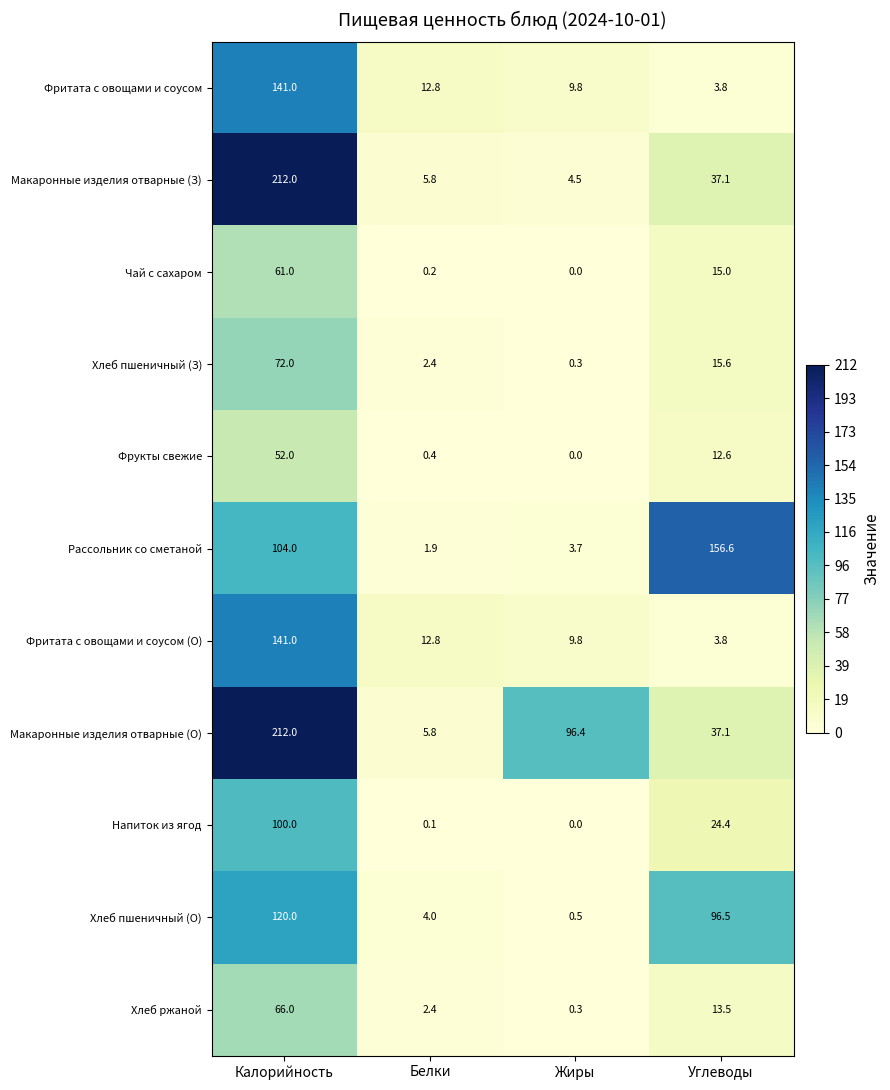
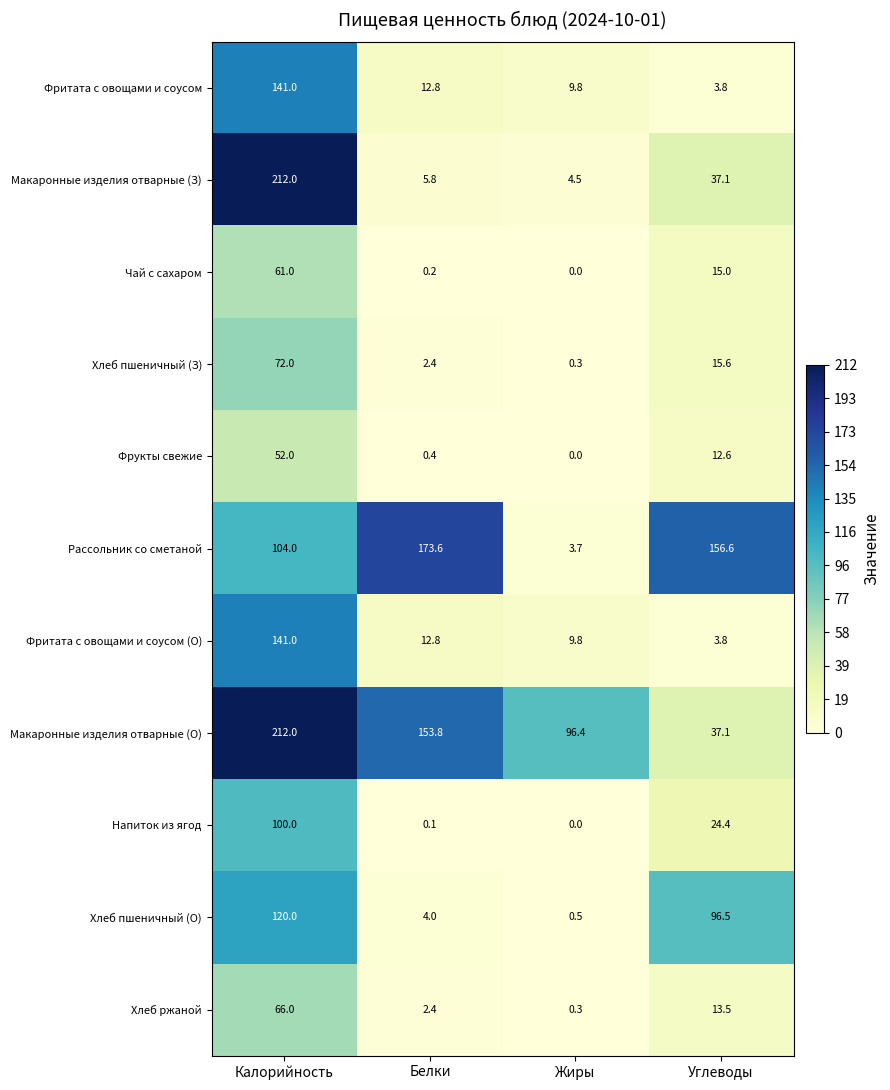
Рассольник со сметаной, Белки: 1.9 -> 173.6
Макаронные изделия отварные (О), Белки: 5.8 -> 153.8
